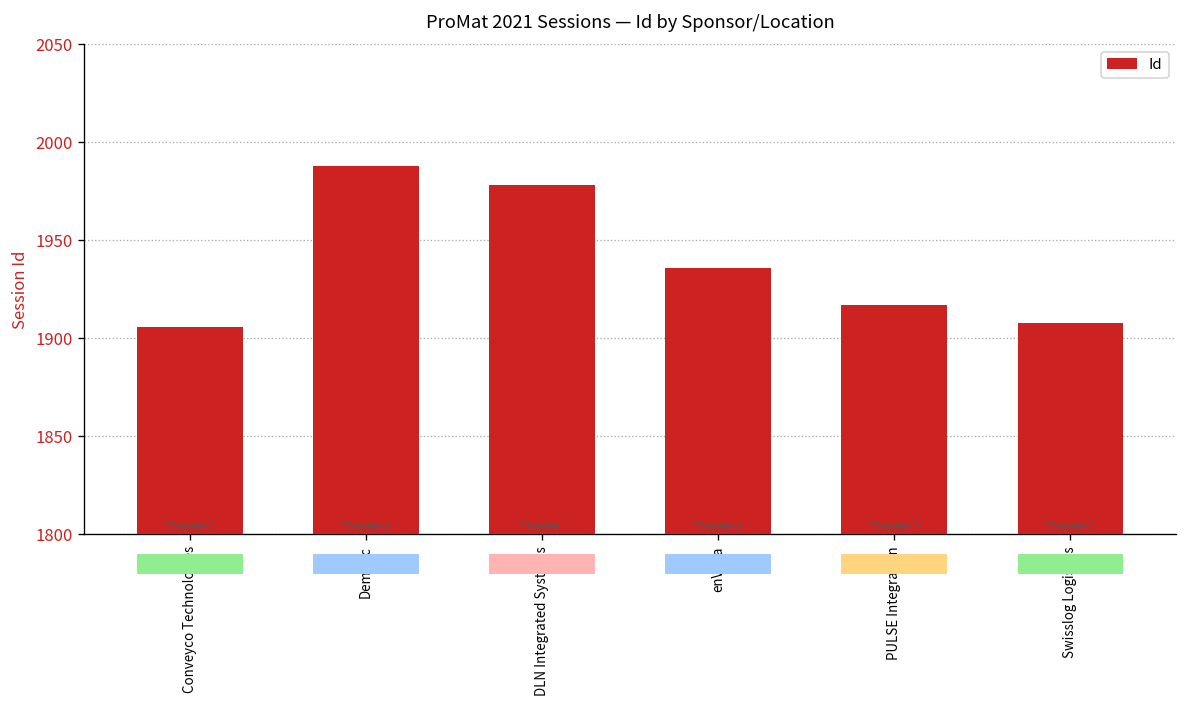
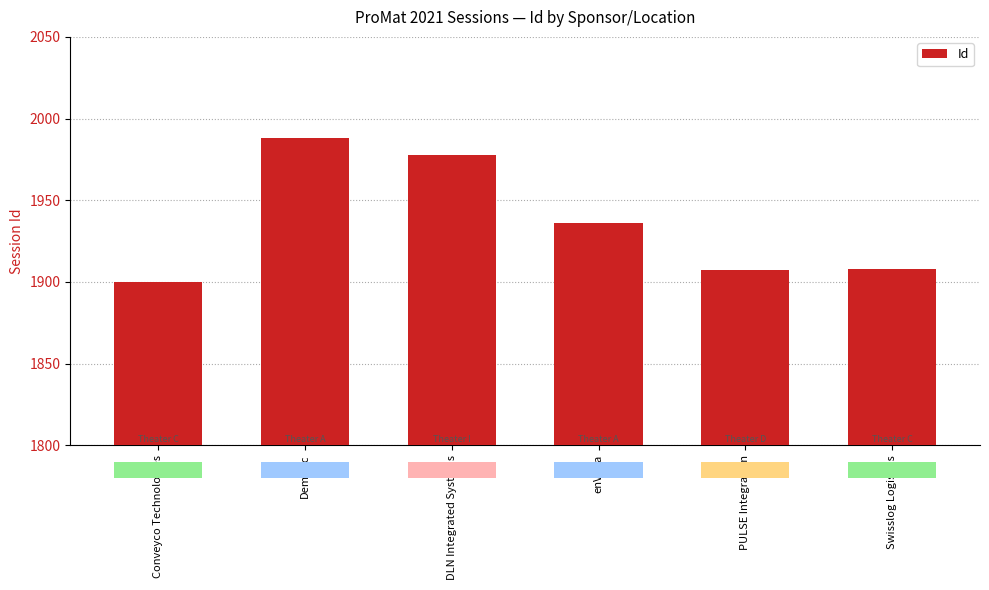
Id, Conveyco Technologies: 1906 -> 1900
Id, PULSE Integration: 1917 -> 1907
